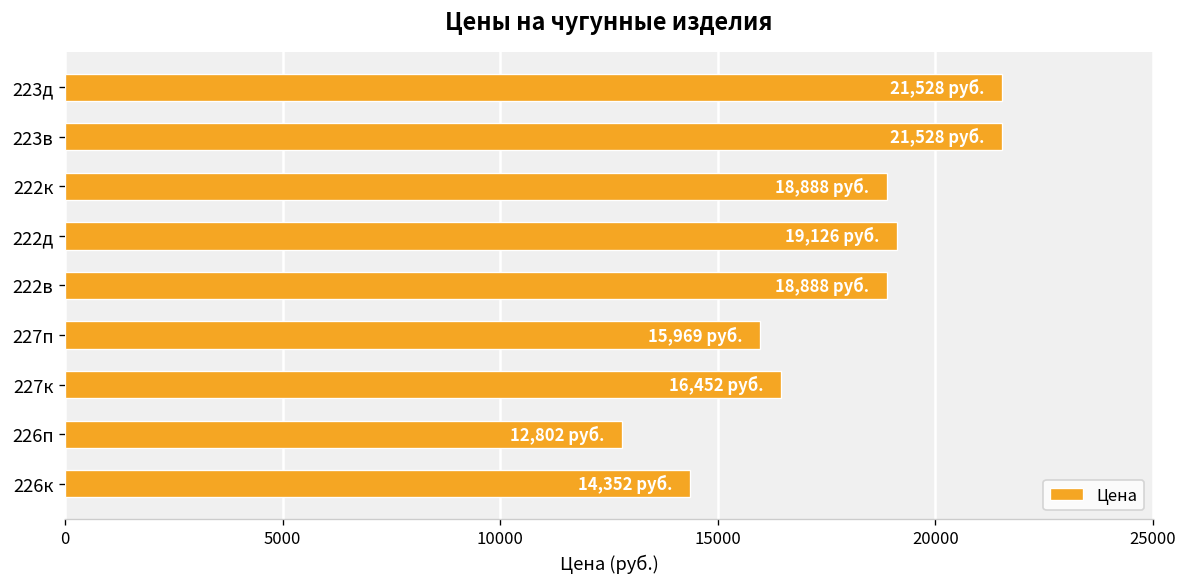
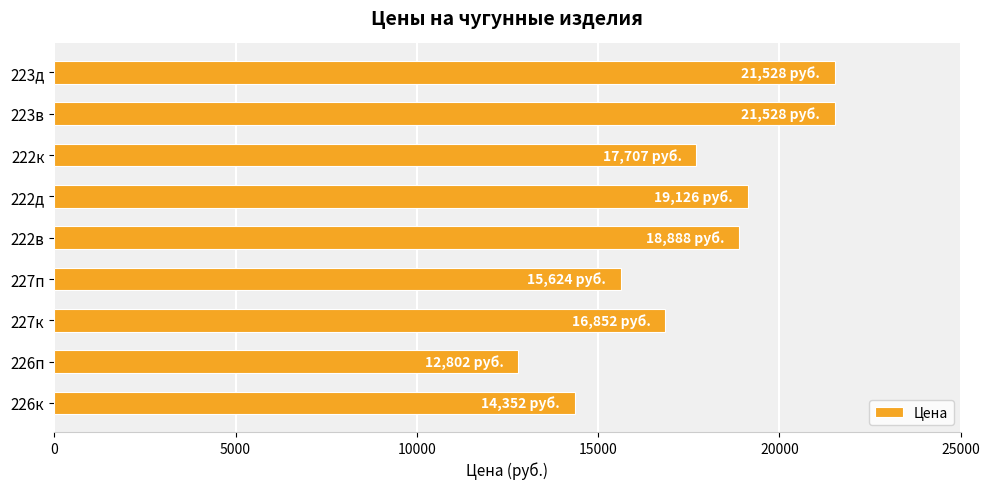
222к: 18,888 -> 17,707
227п: 15,969 -> 15,624
227к: 16,452 -> 16,852
